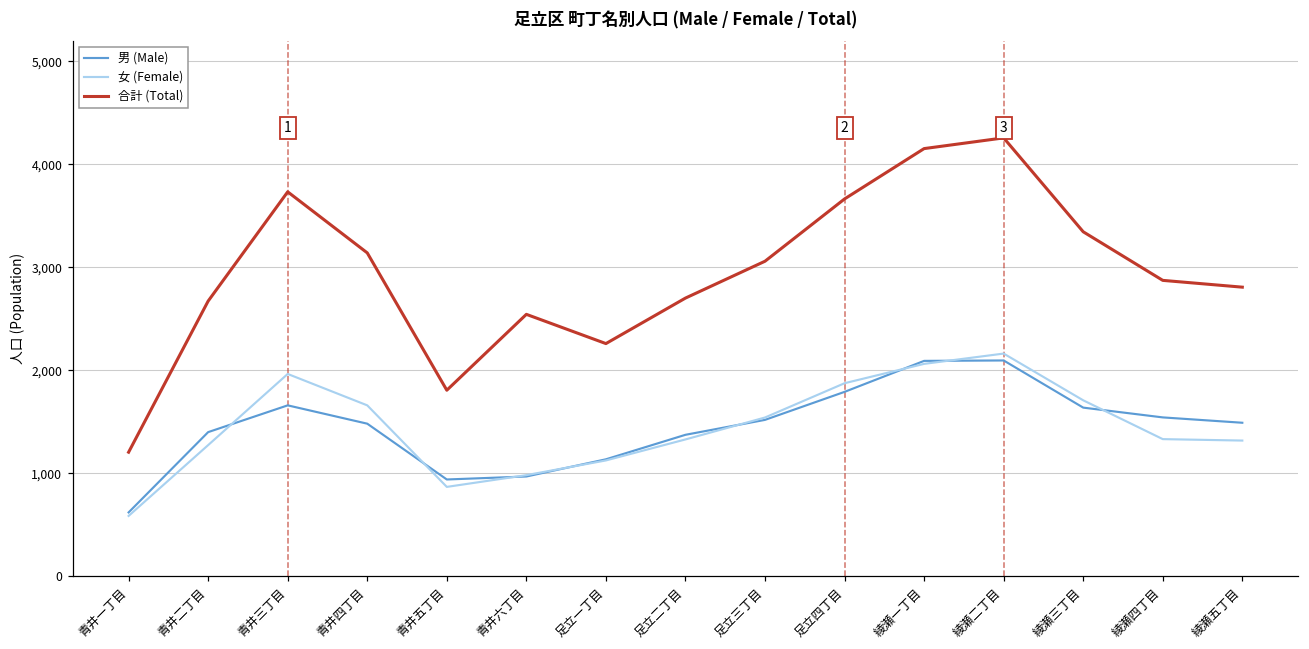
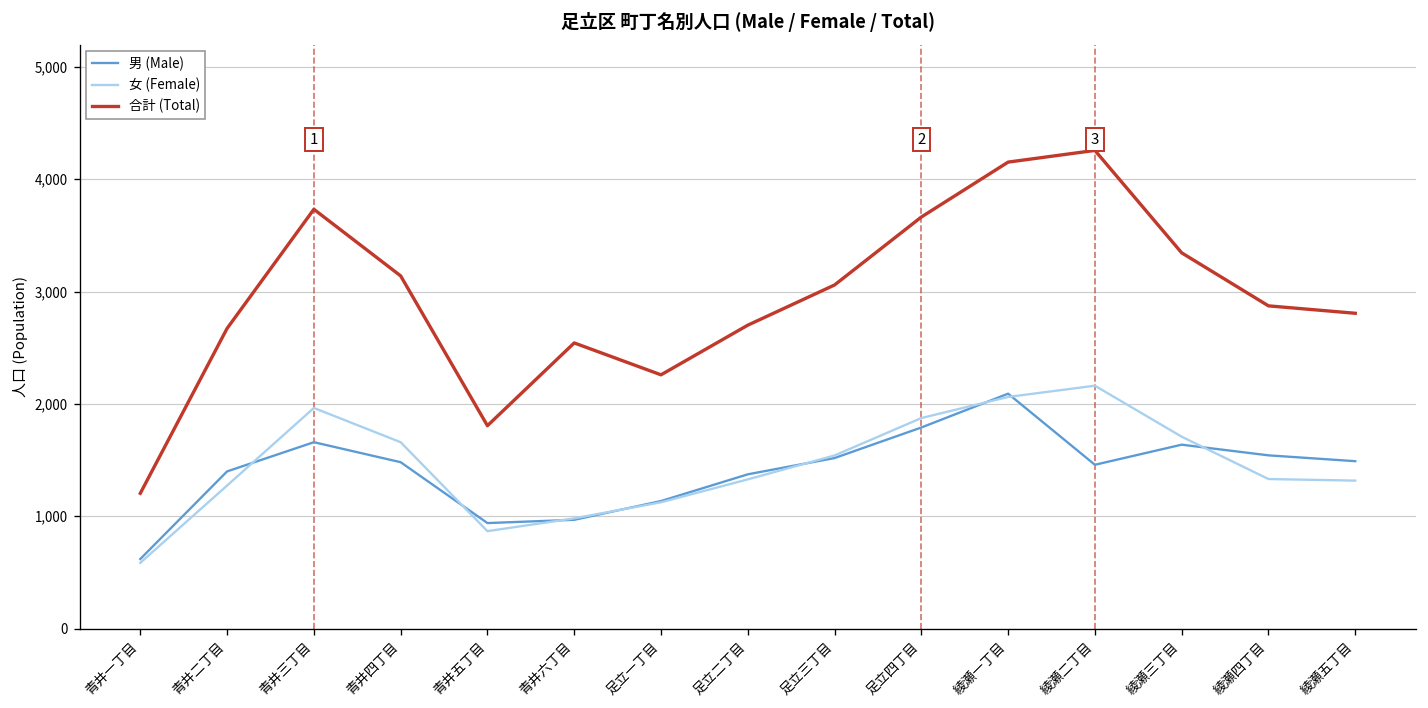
男 (Male), 綾瀬二丁目: 2,100 -> 1,500
